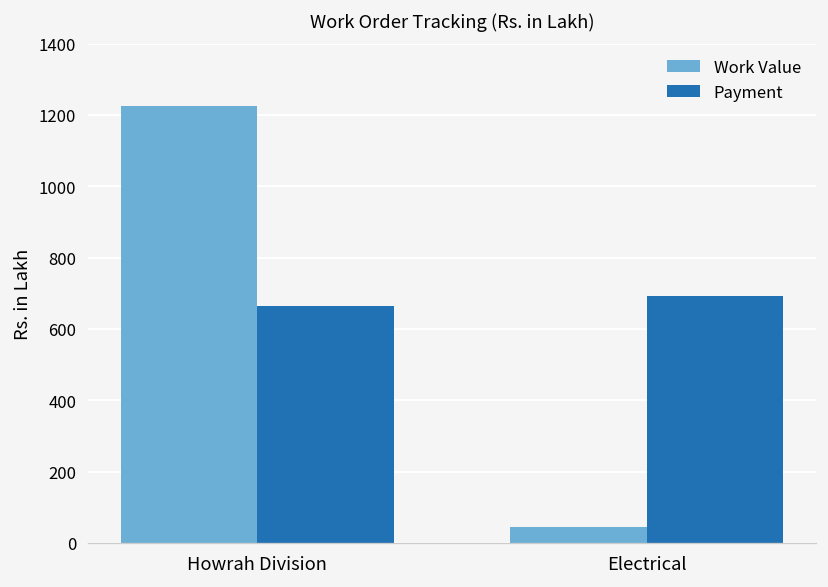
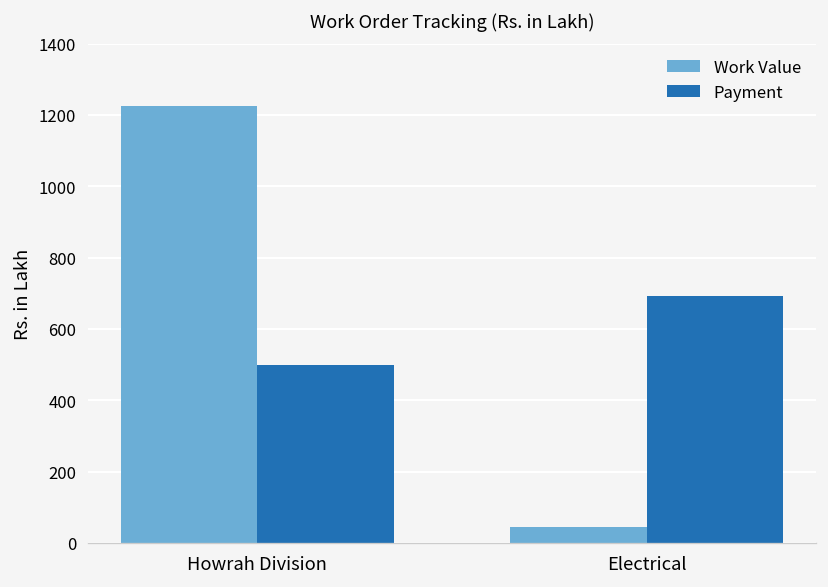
Payment, Howrah Division: 670 -> 500
